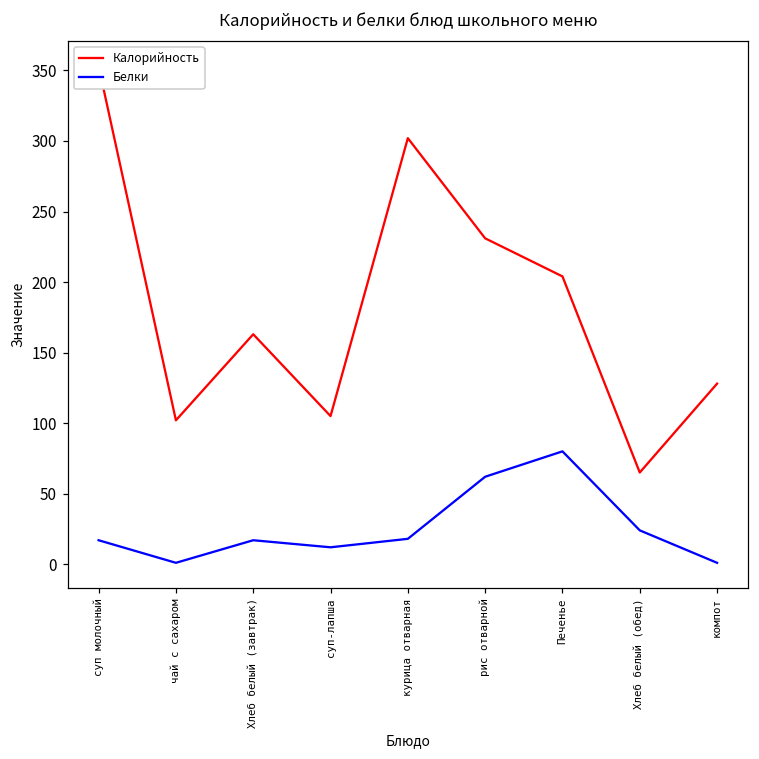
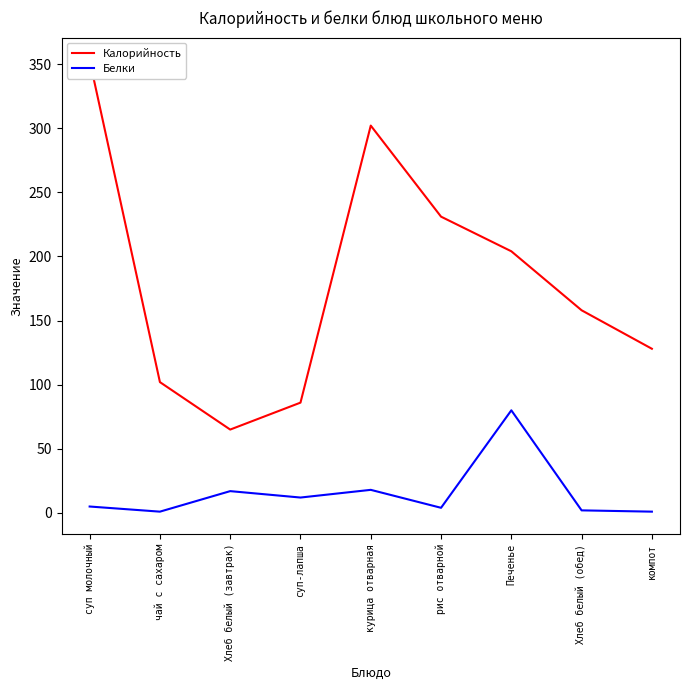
Белки, суп молочный: 17 -> 5
Калорийность, Хлеб белый (завтрак): 163 -> 65
Калорийность, суп-лапша: 105 -> 86
Белки, рис отварной: 62 -> 4
Калорийность, Хлеб белый (обед): 65 -> 158
Белки, Хлеб белый (обед): 24 -> 2
